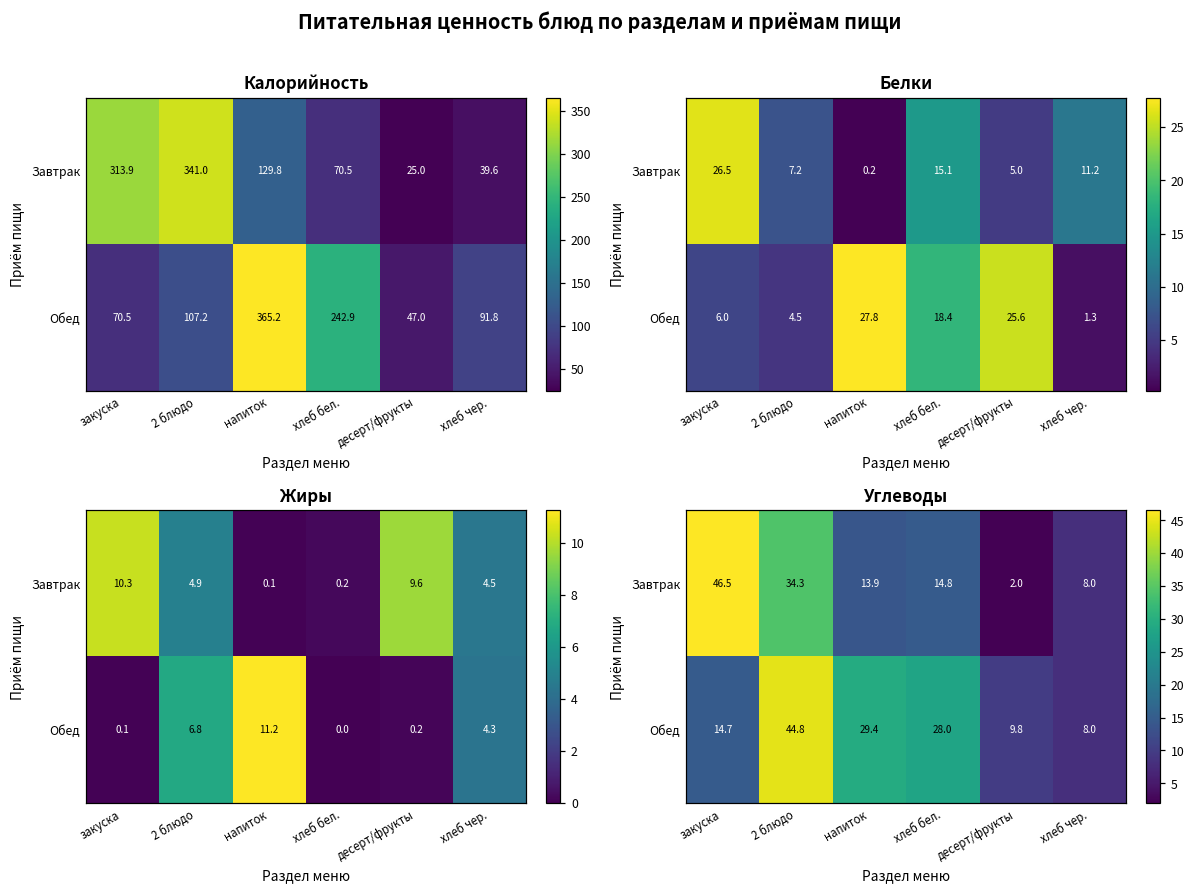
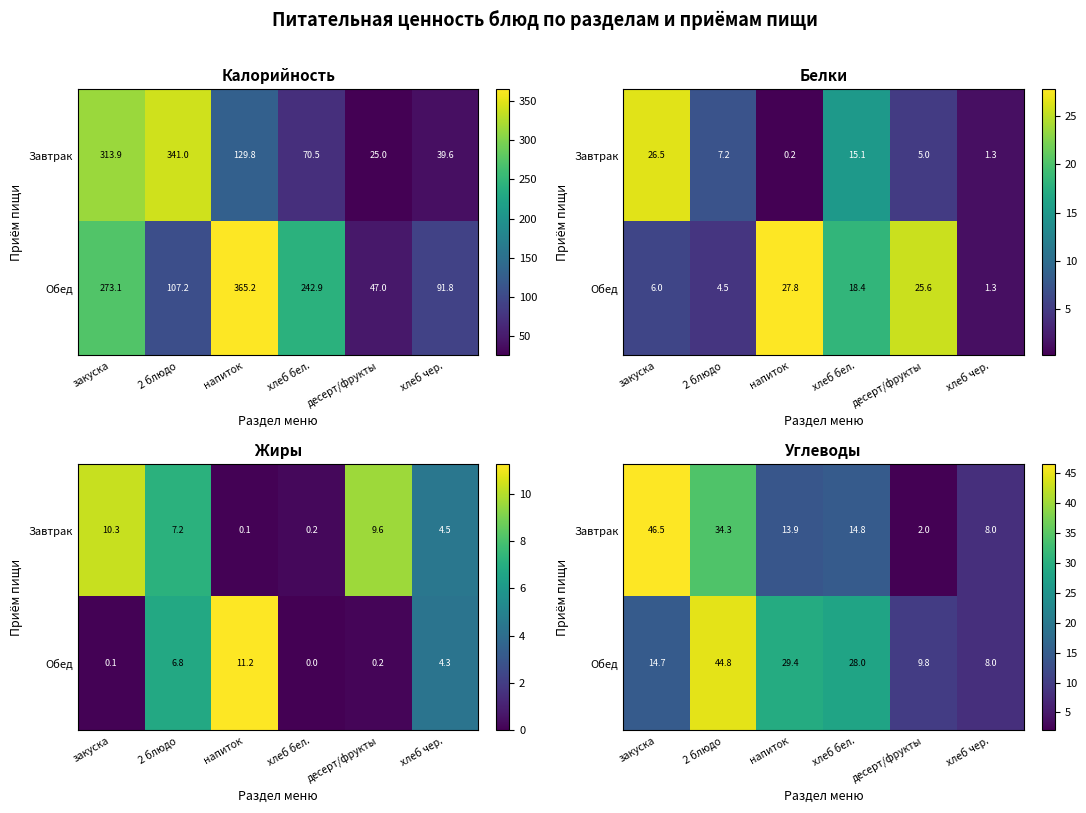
Калорийность, Обед, закуска: 70.5 -> 273.1
Белки, Завтрак, хлеб чер.: 11.2 -> 1.3
Жиры, Завтрак, 2 блюдо: 4.9 -> 7.2
